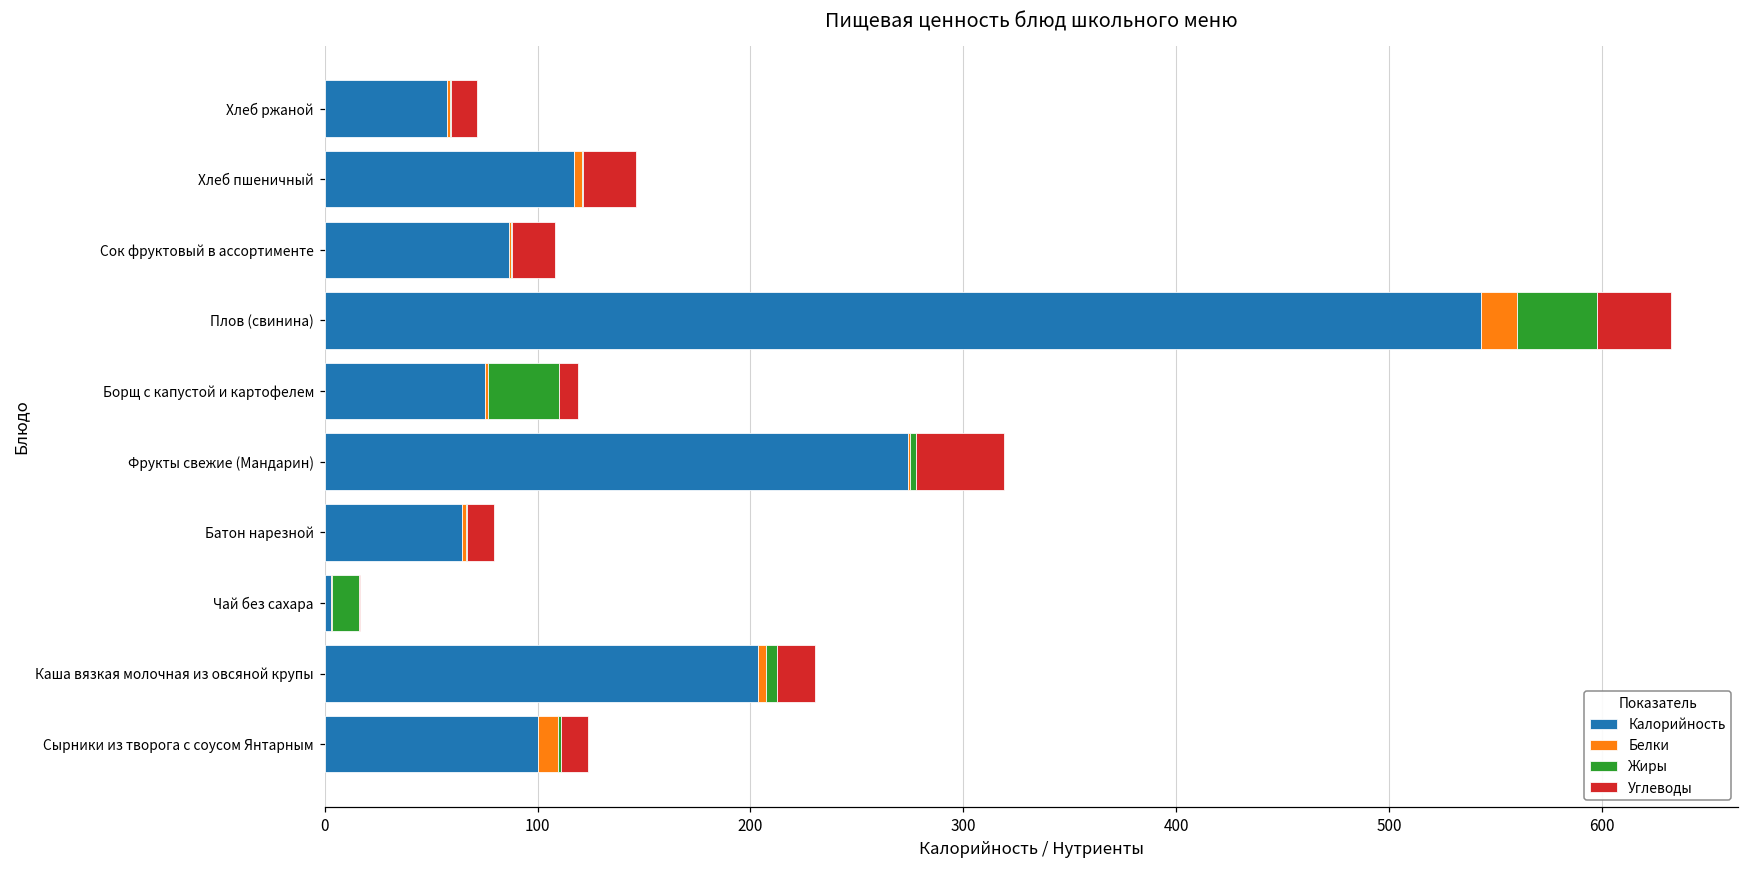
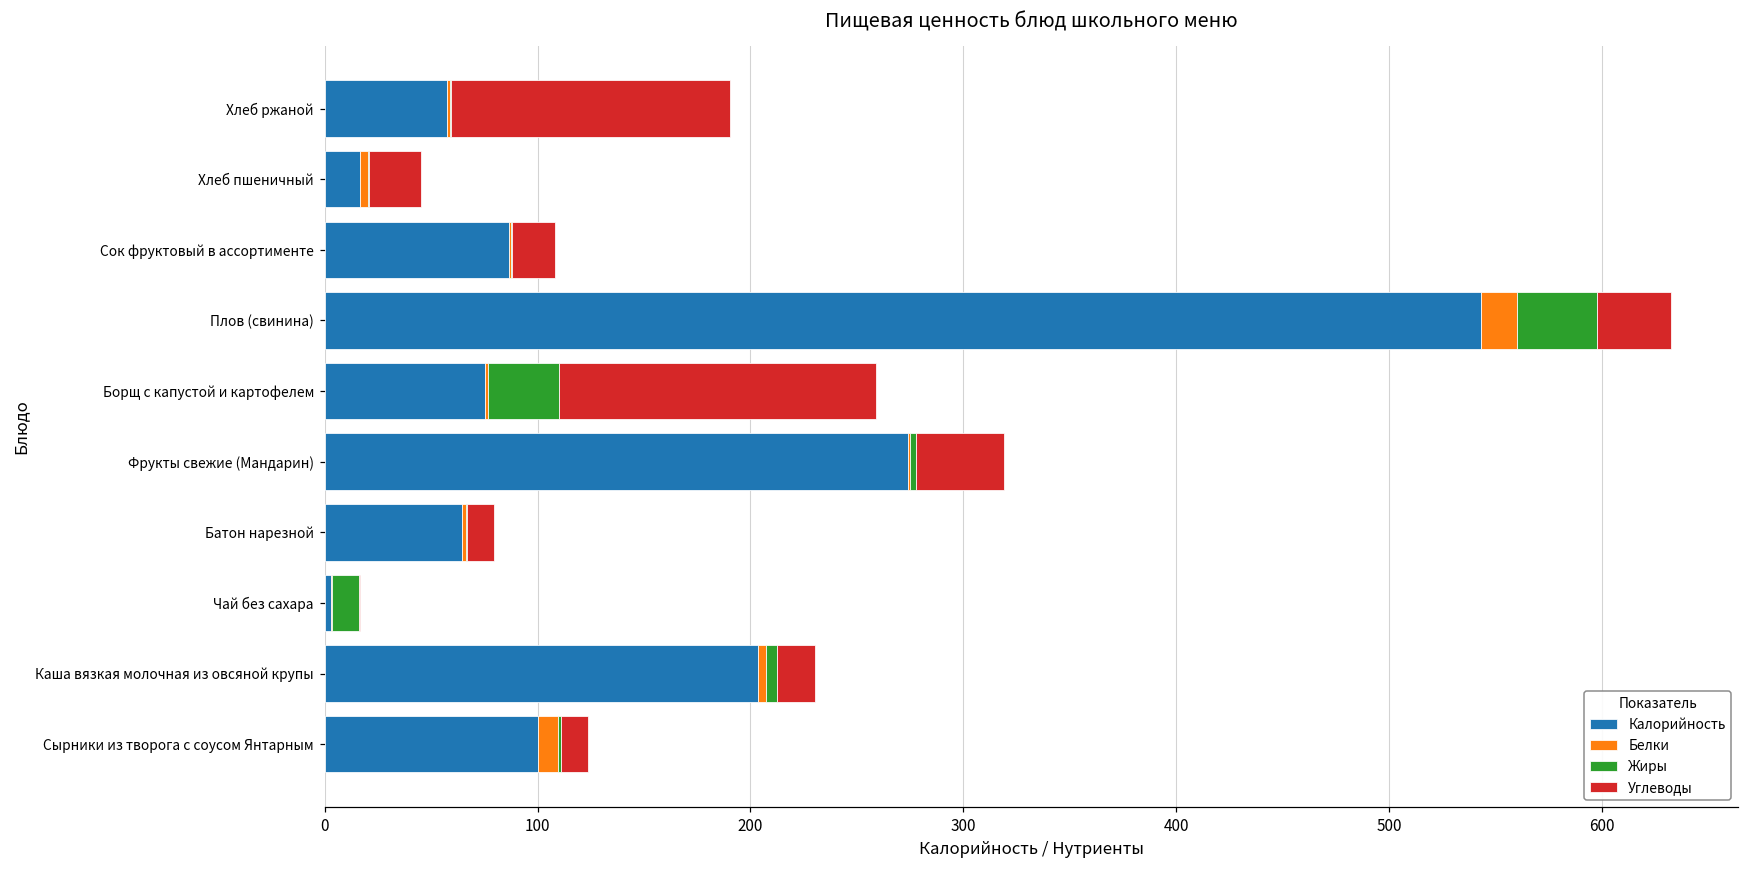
Углеводы, Хлеб ржаной: 12 -> 131
Калорийность, Хлеб пшеничный: 117 -> 16
Углеводы, Борщ с капустой и картофелем: 9 -> 149
